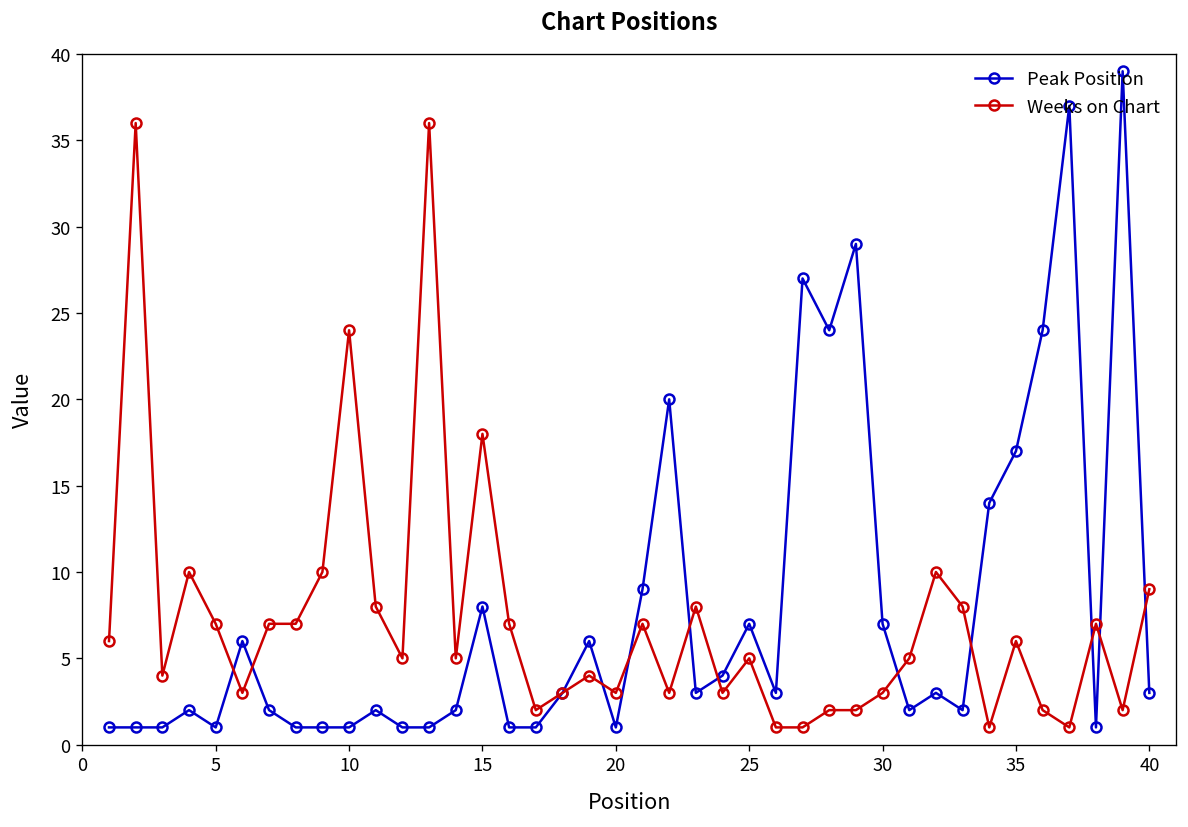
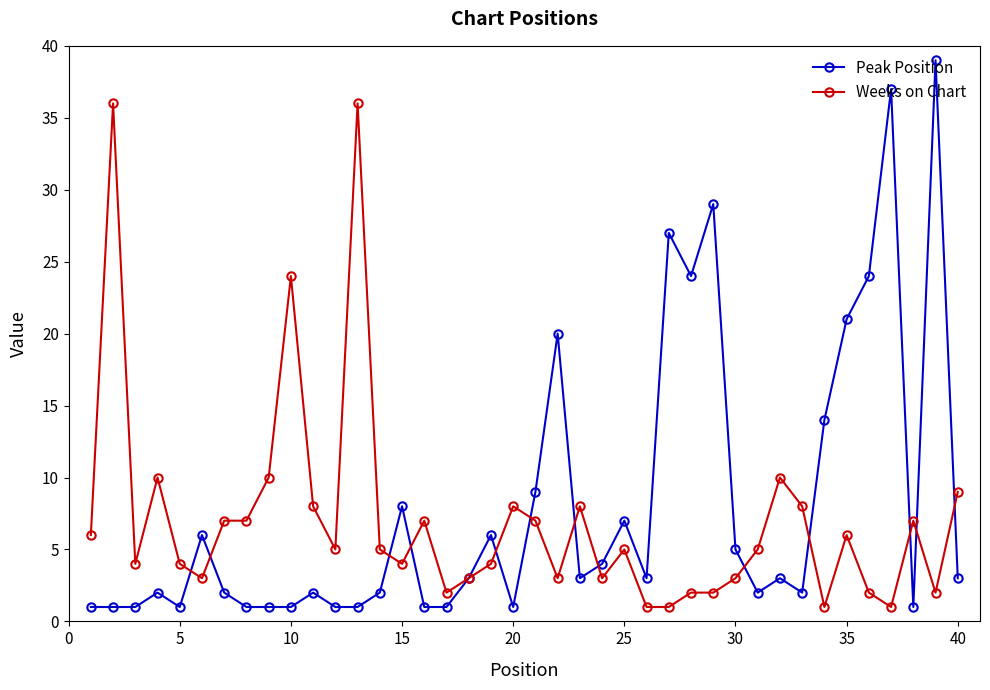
Weeks on Chart, 5: 7 -> 4
Weeks on Chart, 15: 18 -> 4
Weeks on Chart, 20: 3 -> 8
Peak Position, 30: 7 -> 5
Peak Position, 35: 17 -> 21
